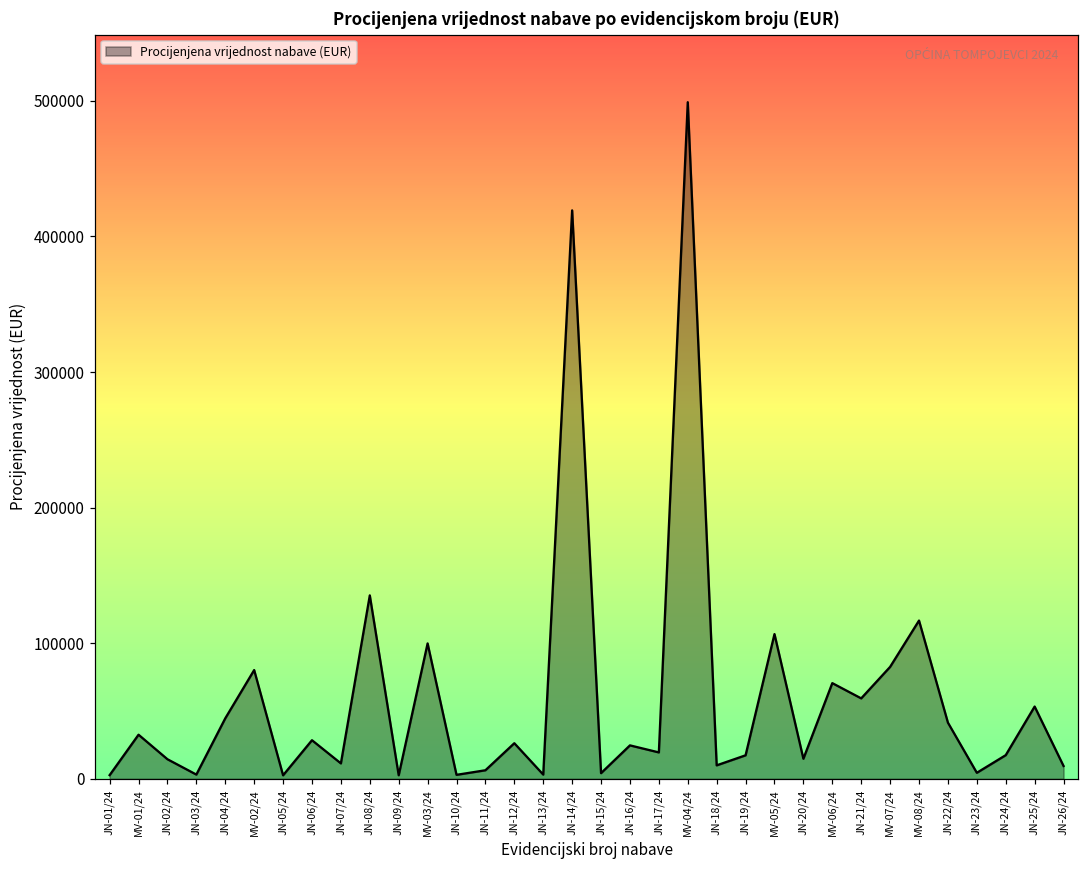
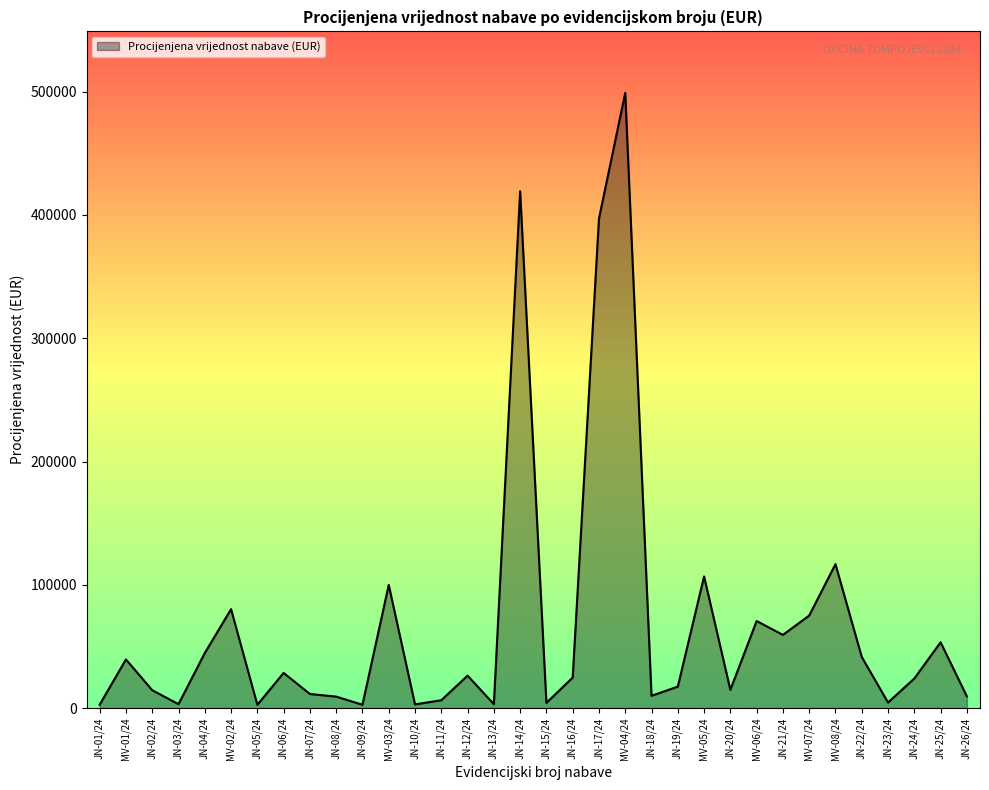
MV-01/24: 33000 -> 39000
JN-08/24: 135000 -> 9000
JN-17/24: 20000 -> 397000
MV-07/24: 83000 -> 75000
JN-24/24: 18000 -> 24000
